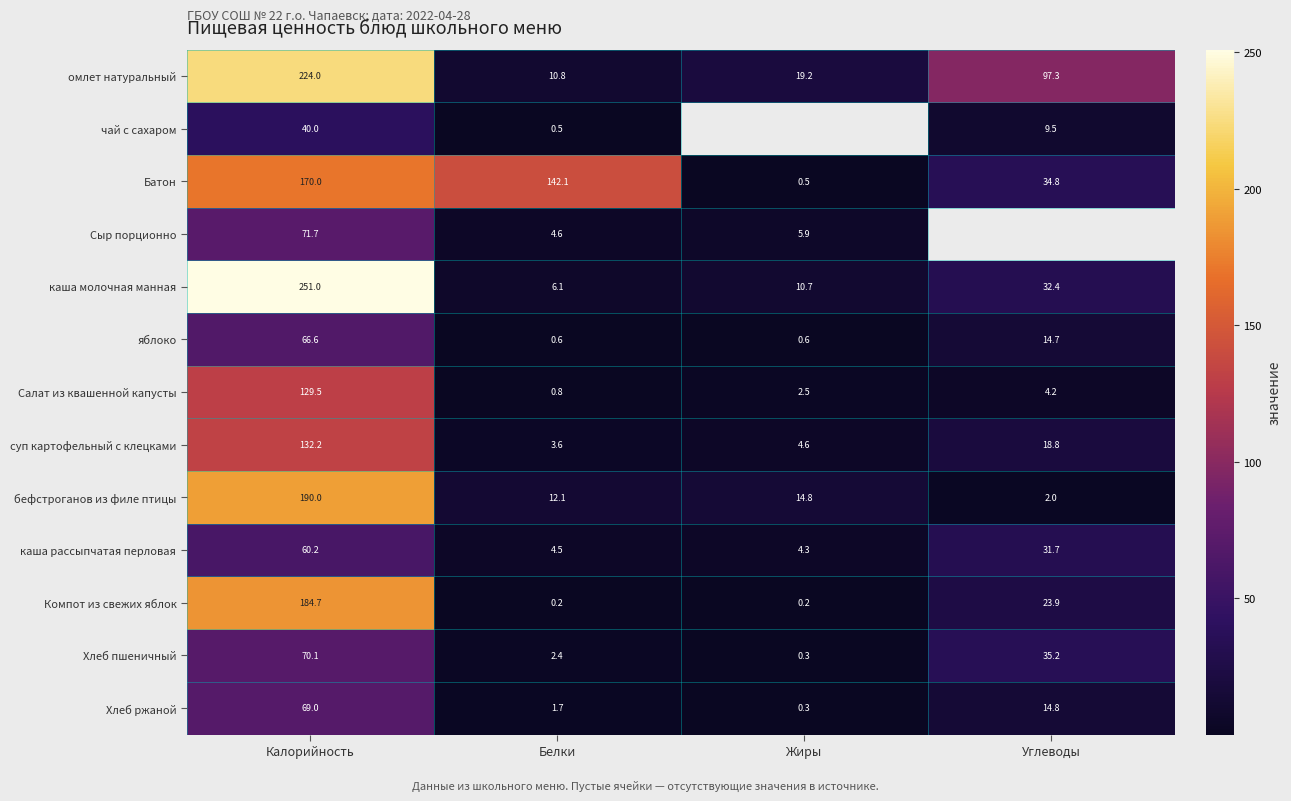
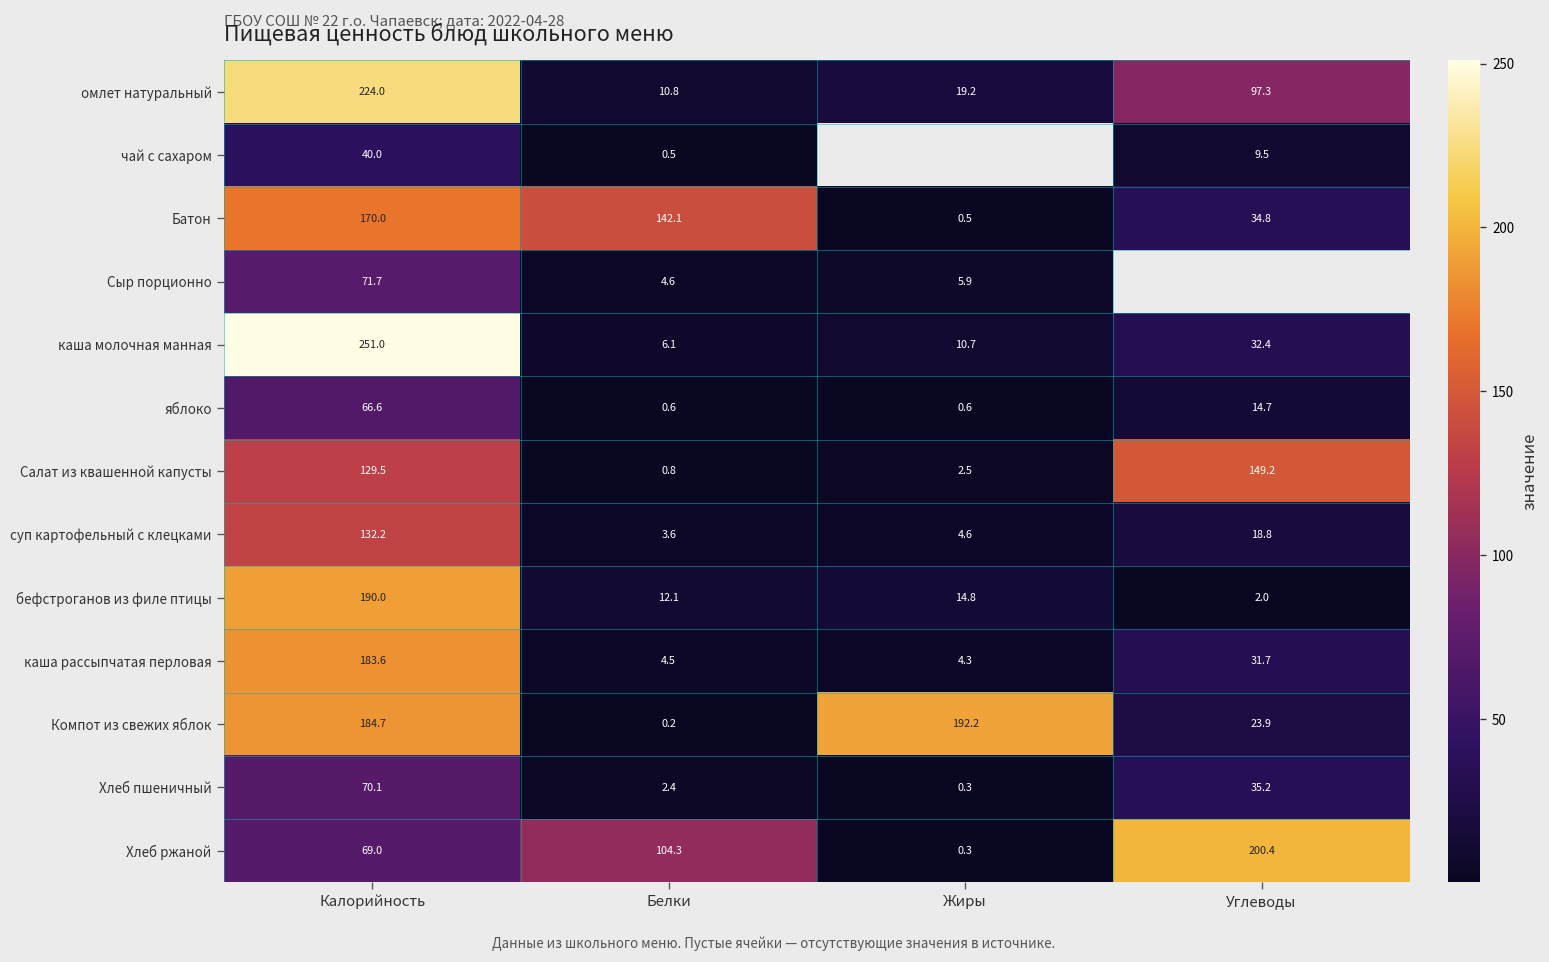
Салат из квашенной капусты, Углеводы: 4.2 -> 149.2
каша рассыпчатая перловая, Калорийность: 60.2 -> 183.6
Компот из свежих яблок, Жиры: 0.2 -> 192.2
Хлеб ржаной, Белки: 1.7 -> 104.3
Хлеб ржаной, Углеводы: 14.8 -> 200.4
